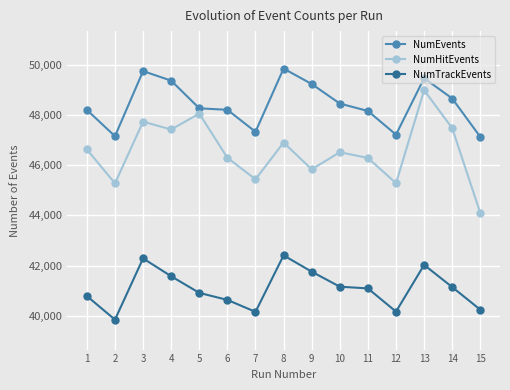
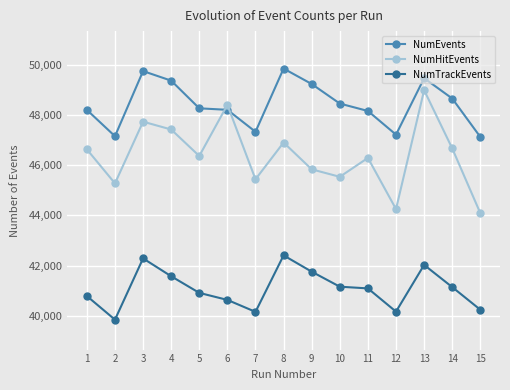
NumHitEvents, 5: 48,100 -> 46,400
NumHitEvents, 6: 46,300 -> 48,400
NumHitEvents, 10: 46,500 -> 45,500
NumHitEvents, 12: 45,300 -> 44,300
NumHitEvents, 14: 47,500 -> 46,700
